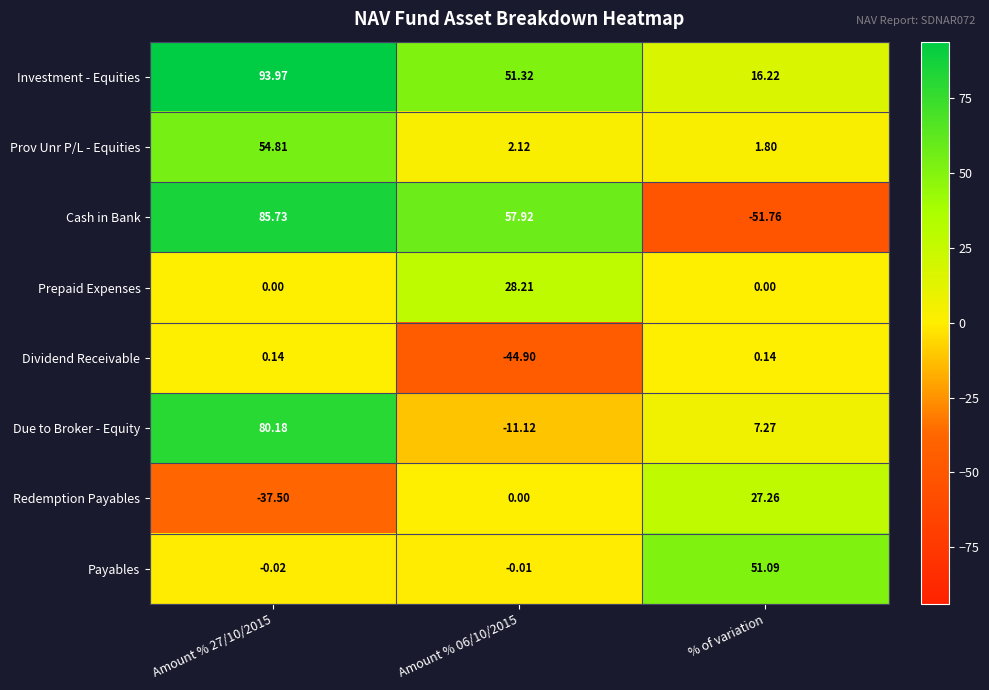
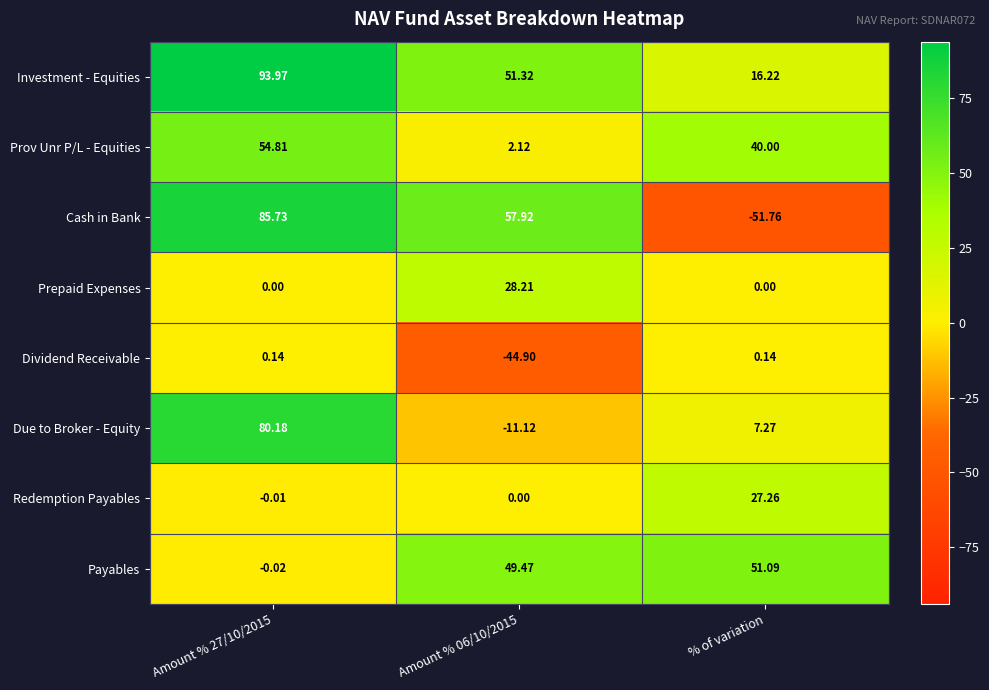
Prov Unr P/L - Equities, % of variation: 1.80 -> 40.00
Redemption Payables, Amount % 27/10/2015: -37.50 -> -0.01
Payables, Amount % 06/10/2015: -0.01 -> 49.47
